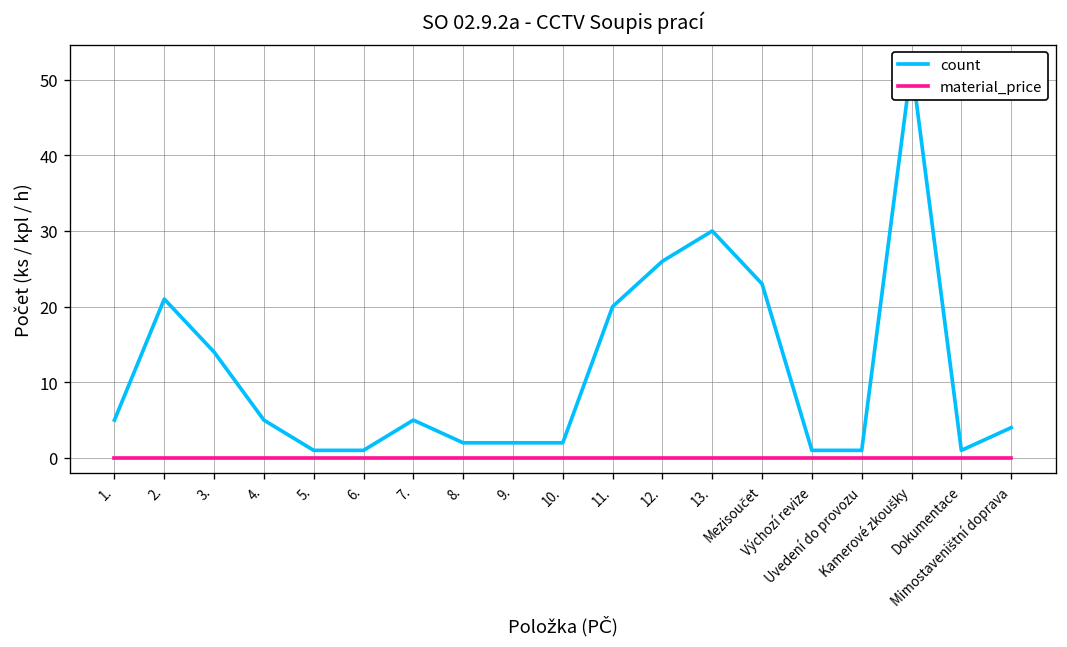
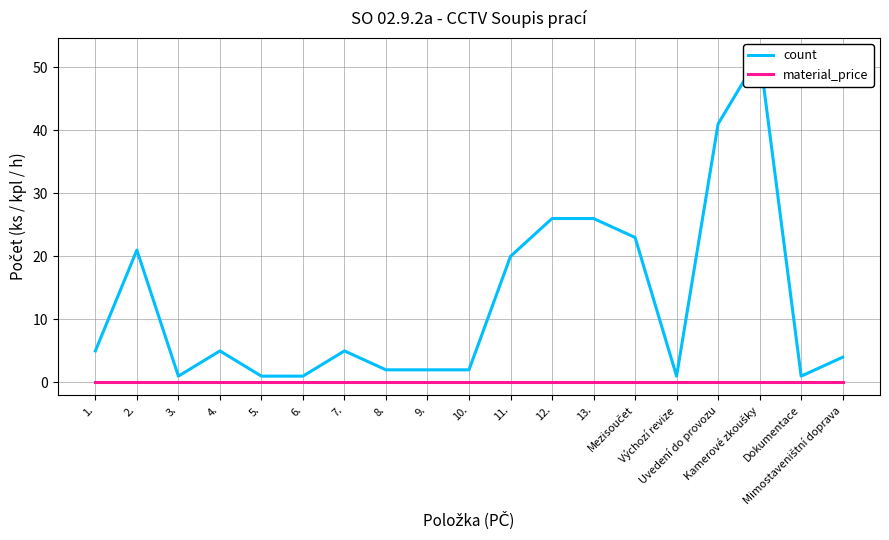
count, 3.: 14 -> 1
count, 13.: 30 -> 26
count, Uvedení do provozu: 1 -> 41
